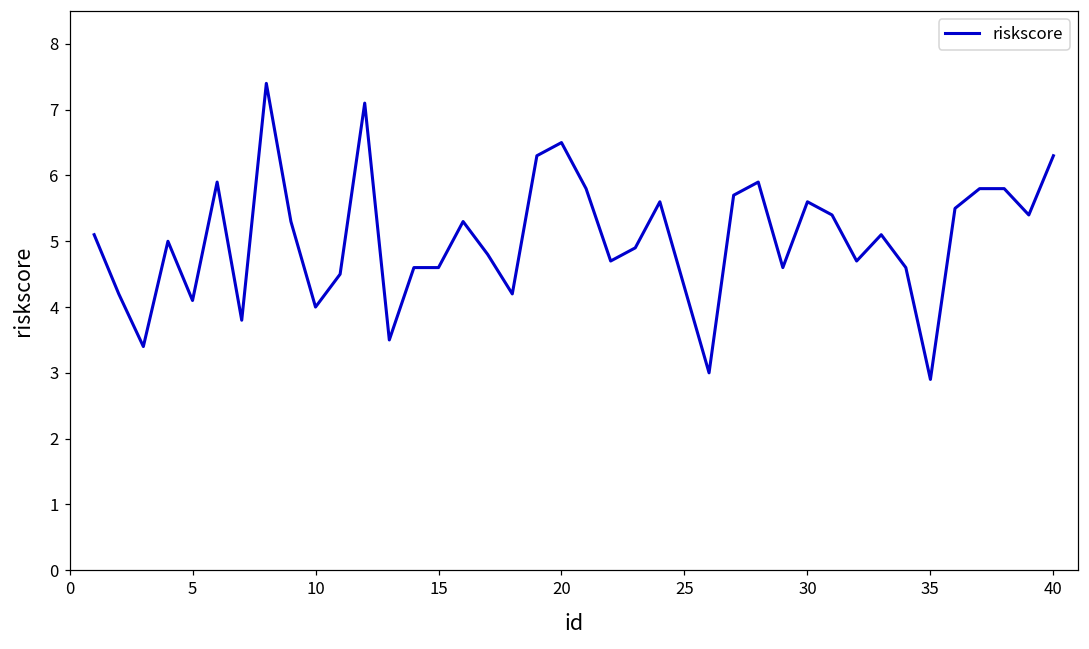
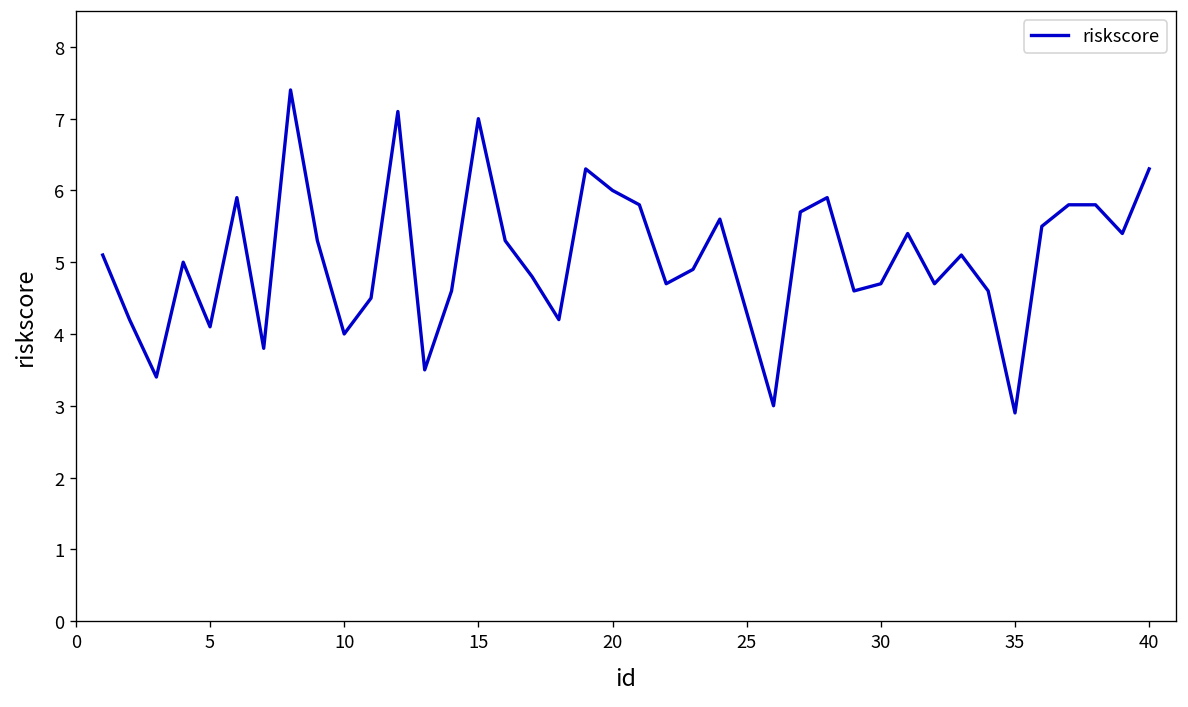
15: 4.6 -> 7.0
20: 6.5 -> 6.0
30: 5.6 -> 4.7
